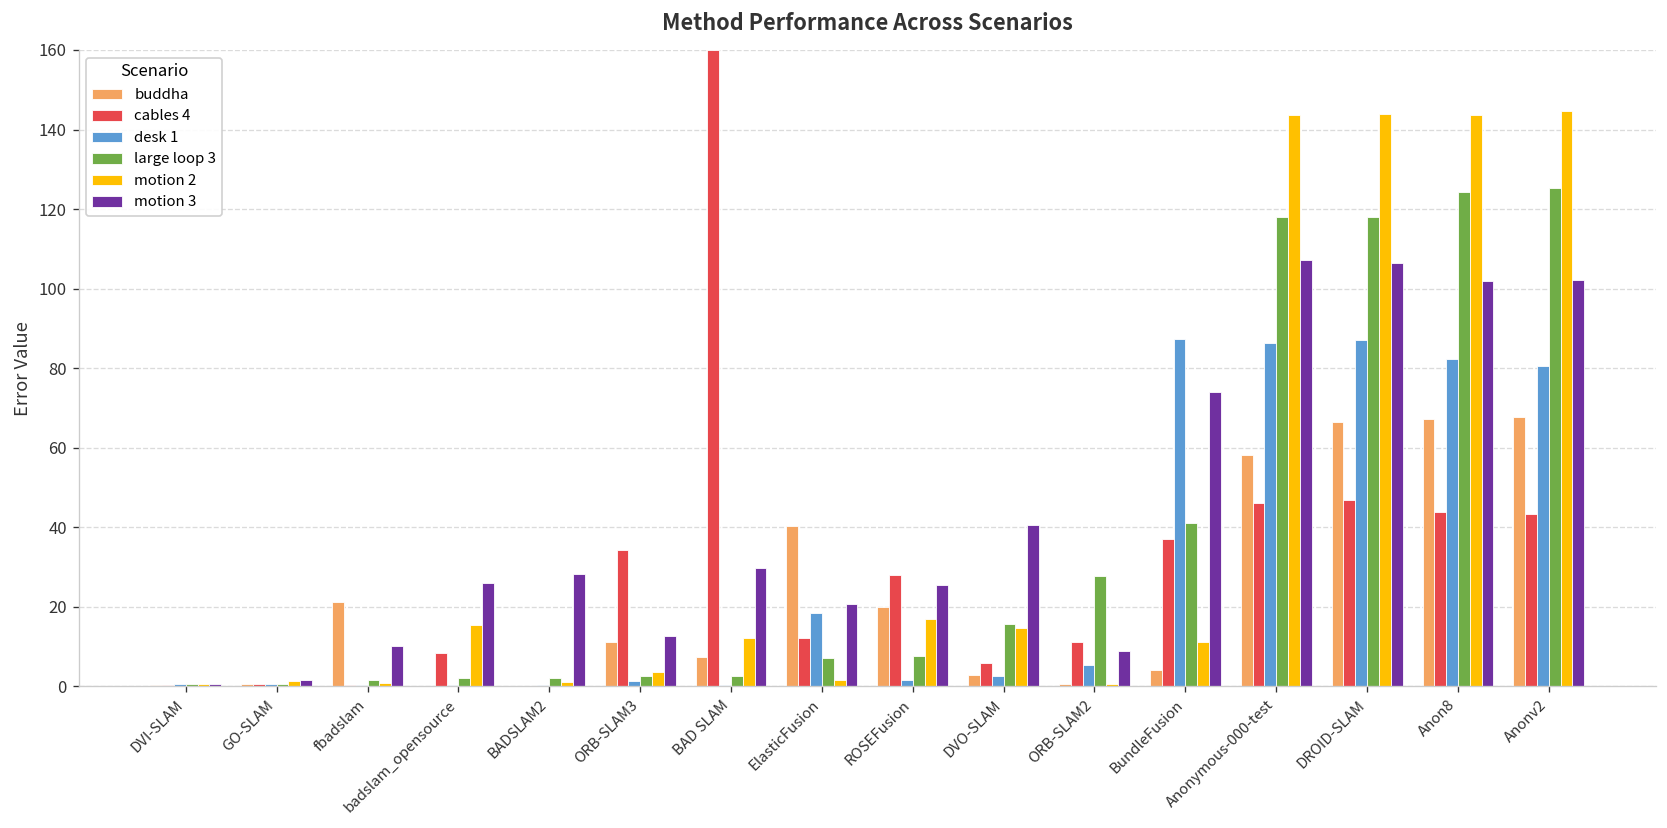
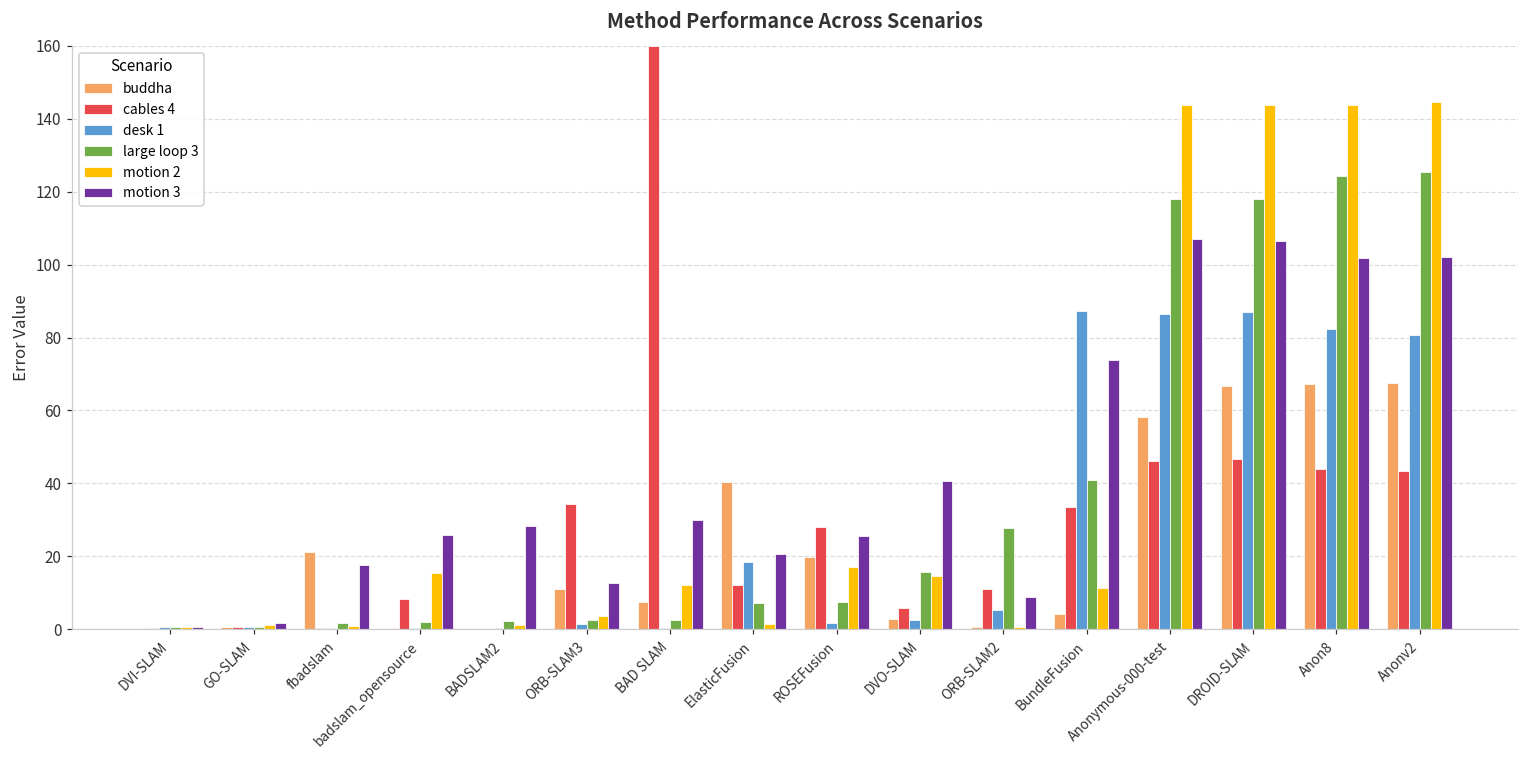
motion 3, fbadslam: 10 -> 18
cables 4, BundleFusion: 37 -> 34
